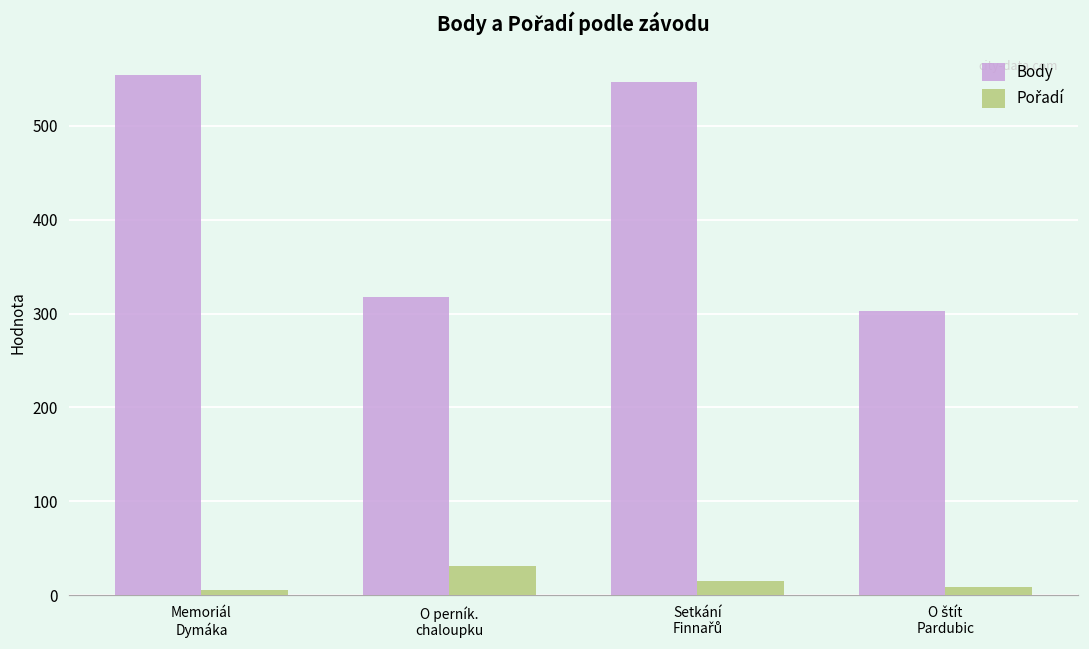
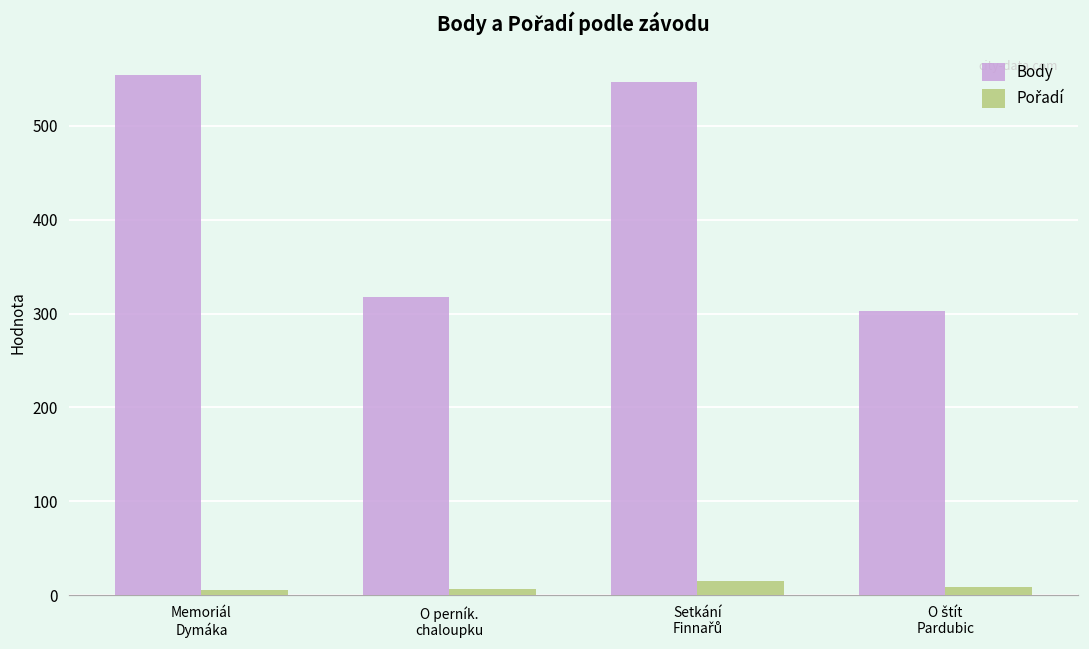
Pořadí, O perník. chaloupku: 30 -> 10
